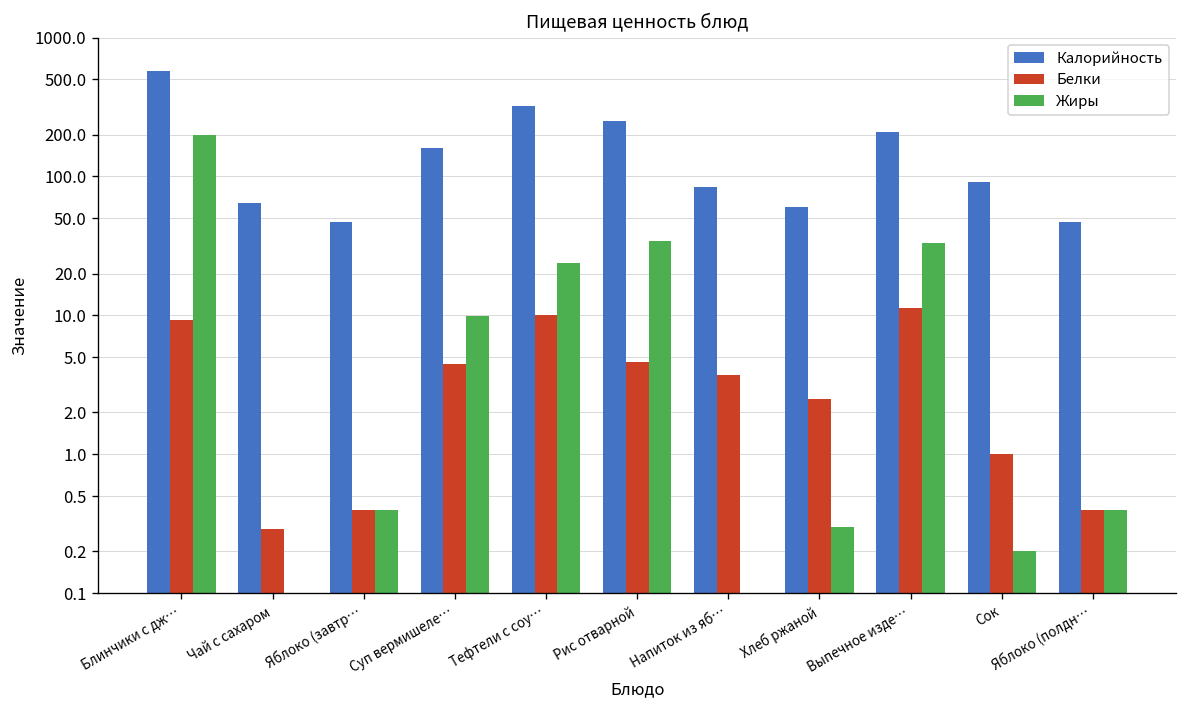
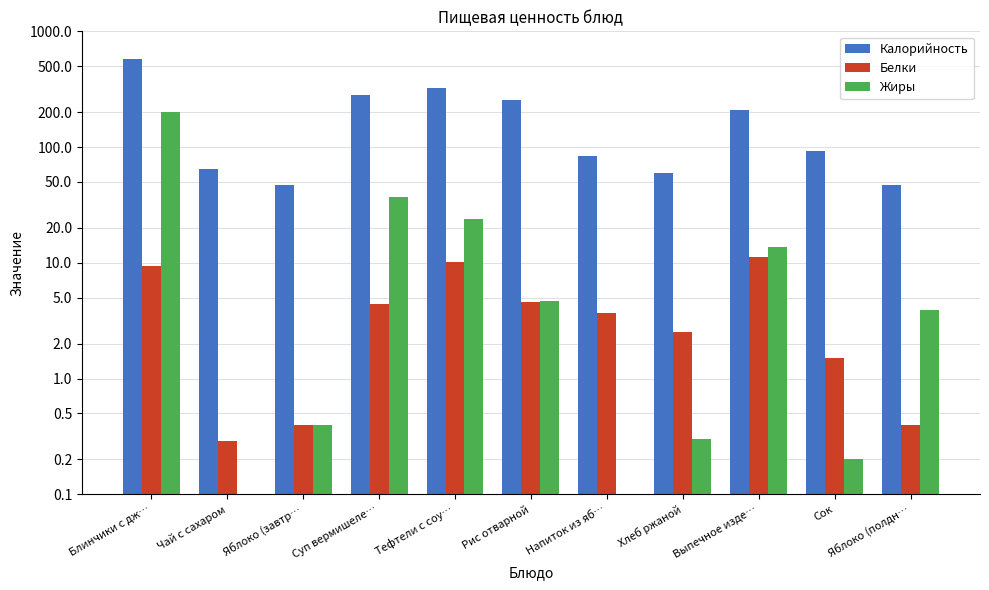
Калорийность, Суп вермишеле…: 160 -> 280
Жиры, Суп вермишеле…: 10 -> 37
Жиры, Рис отварной: 34 -> 4.7
Жиры, Выпечное изде…: 33 -> 14
Белки, Сок: 1.0 -> 1.5
Жиры, Яблоко (полдн…: 0.4 -> 3.9
